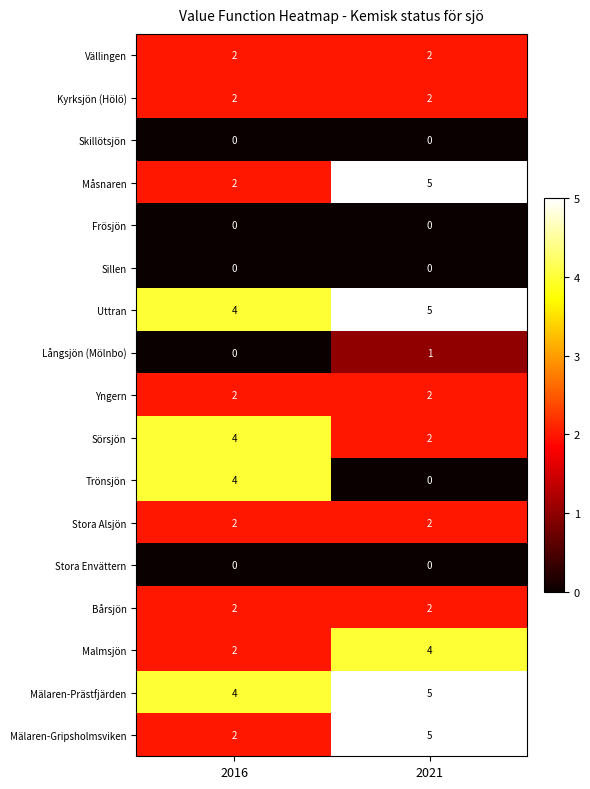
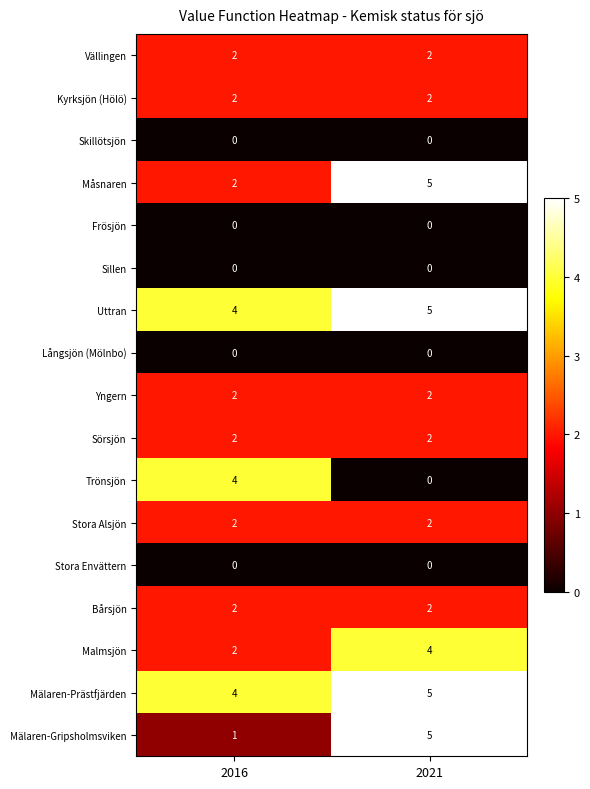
Långsjön (Mölnbo), 2021: 1 -> 0
Sörsjön, 2016: 4 -> 2
Mälaren-Gripsholmsviken, 2016: 2 -> 1
